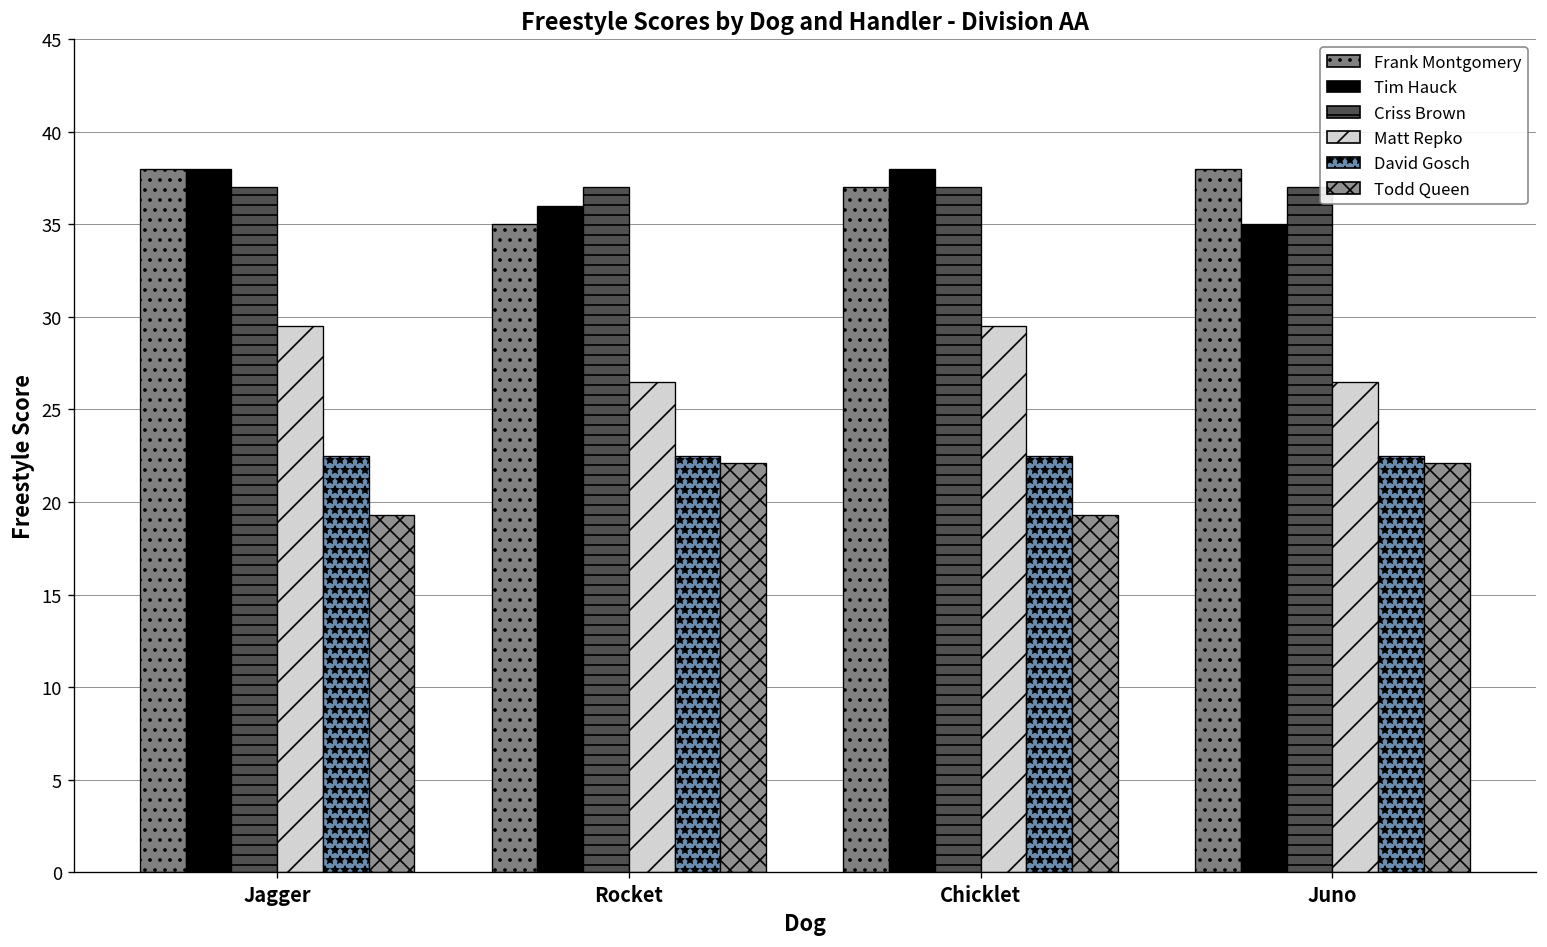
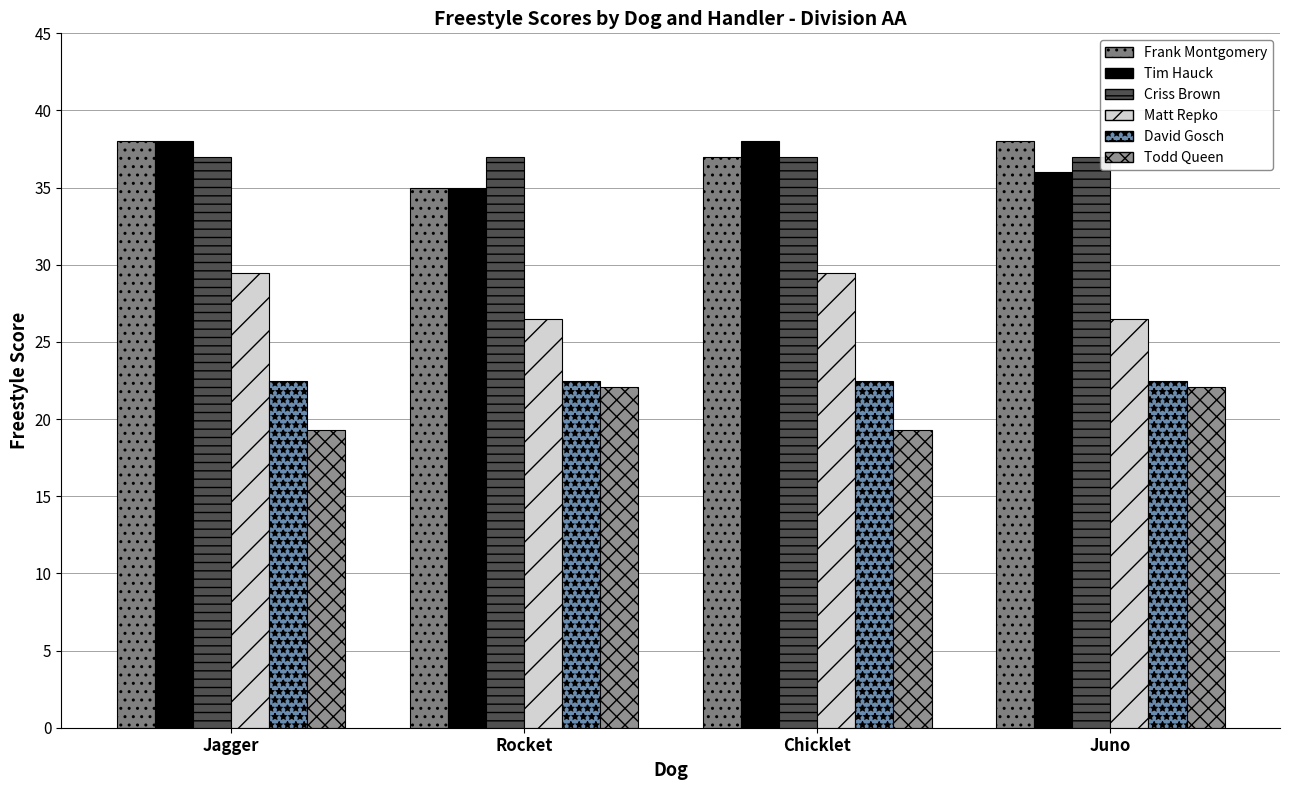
Tim Hauck, Rocket: 36 -> 35
Tim Hauck, Juno: 35 -> 36
